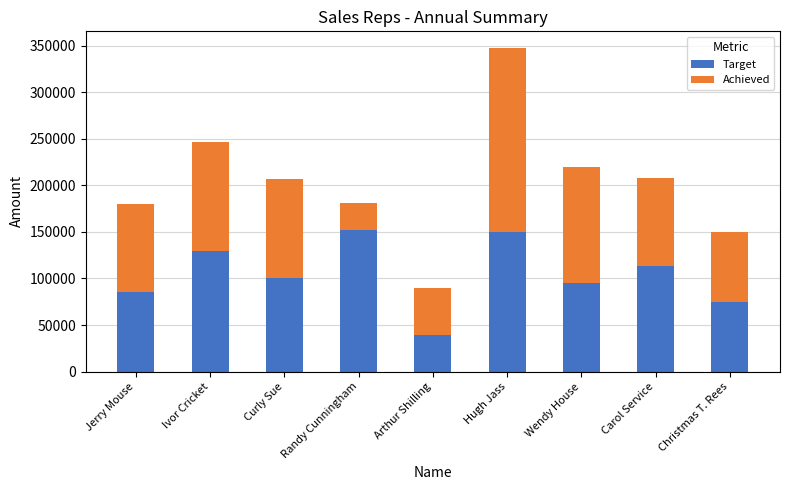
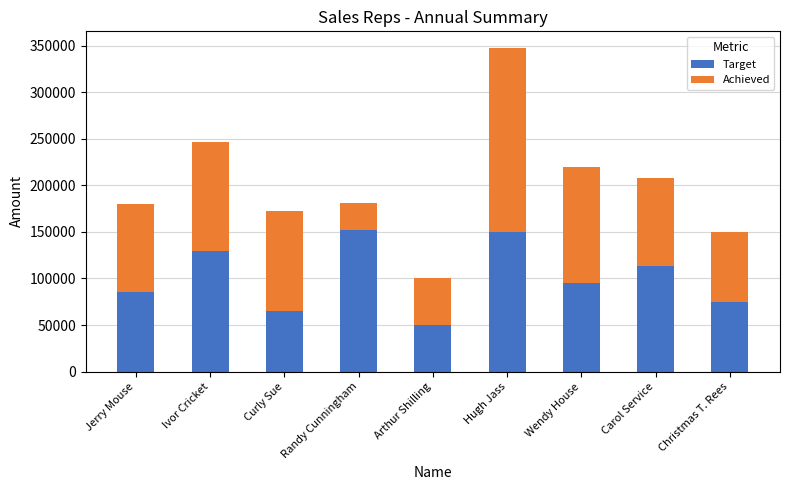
Target, Curly Sue: 100000 -> 70000
Target, Arthur Shilling: 40000 -> 50000
